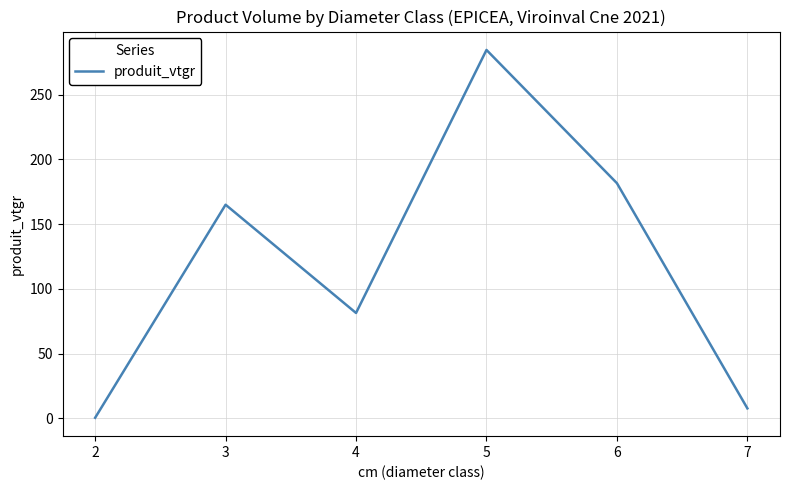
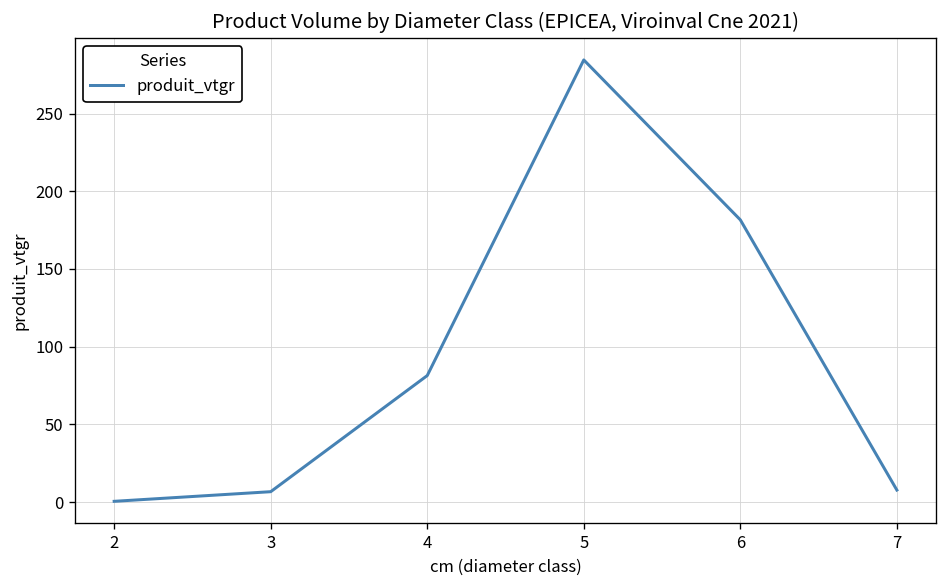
3: 165 -> 7
